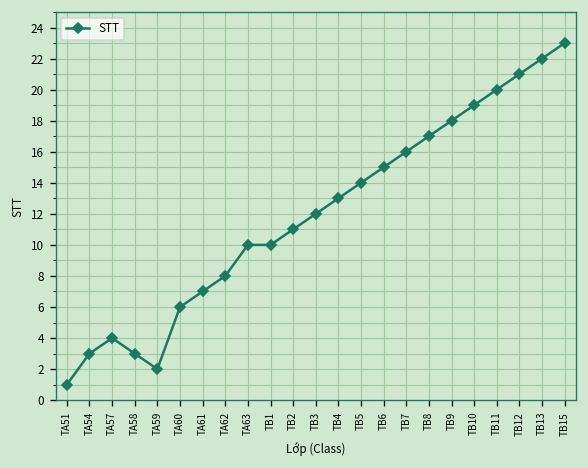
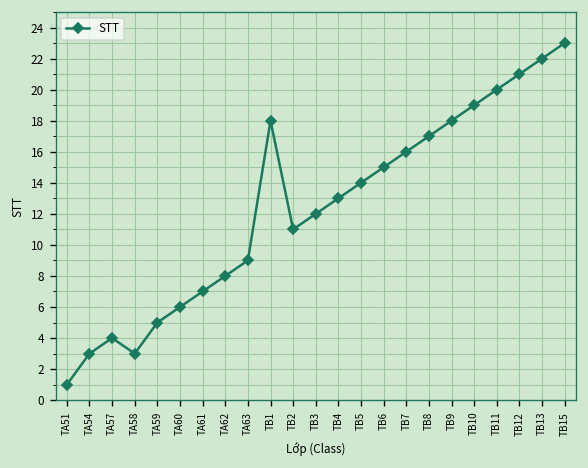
TA59: 2 -> 5
TA63: 10 -> 9
TB1: 10 -> 18
